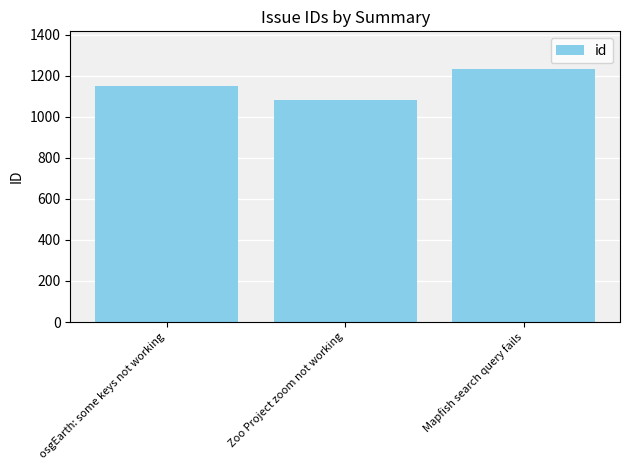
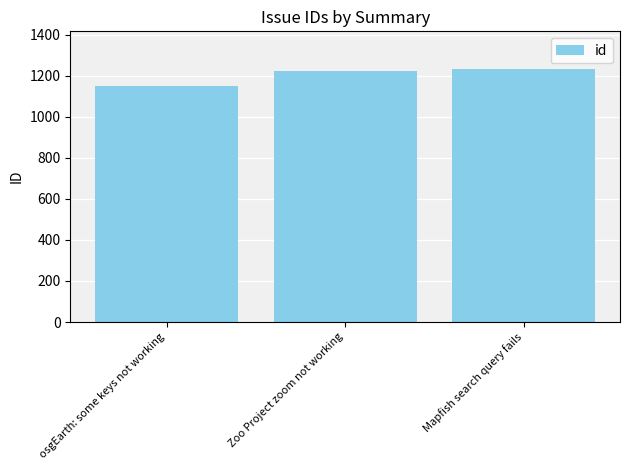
Zoo Project zoom not working: 1080 -> 1220
